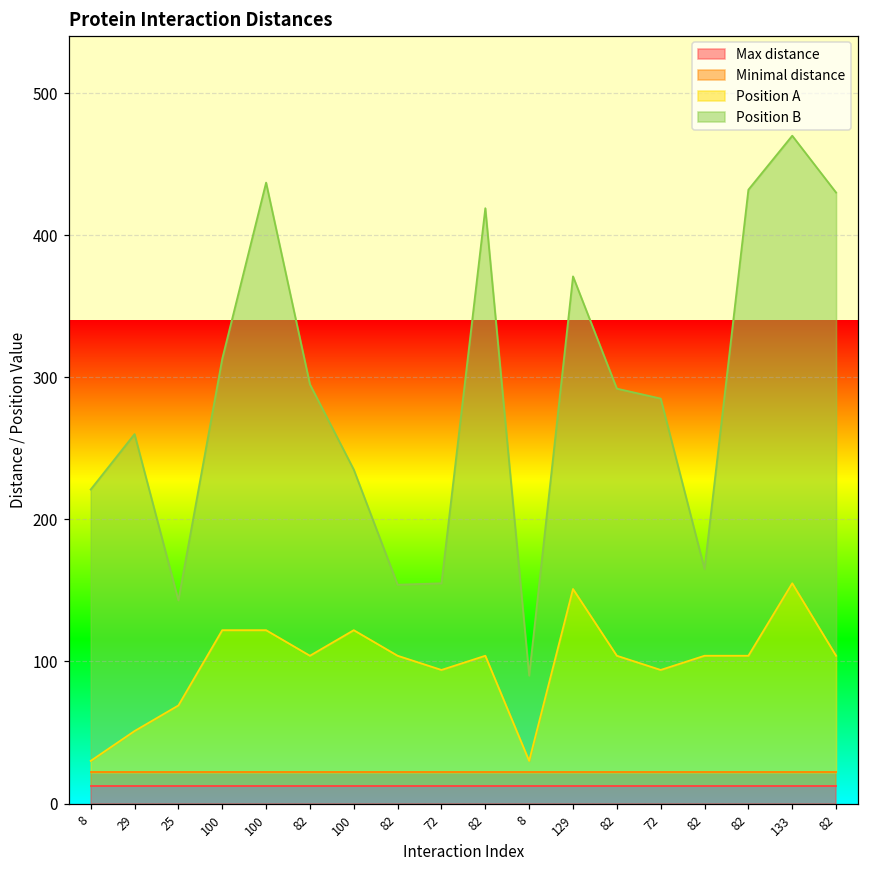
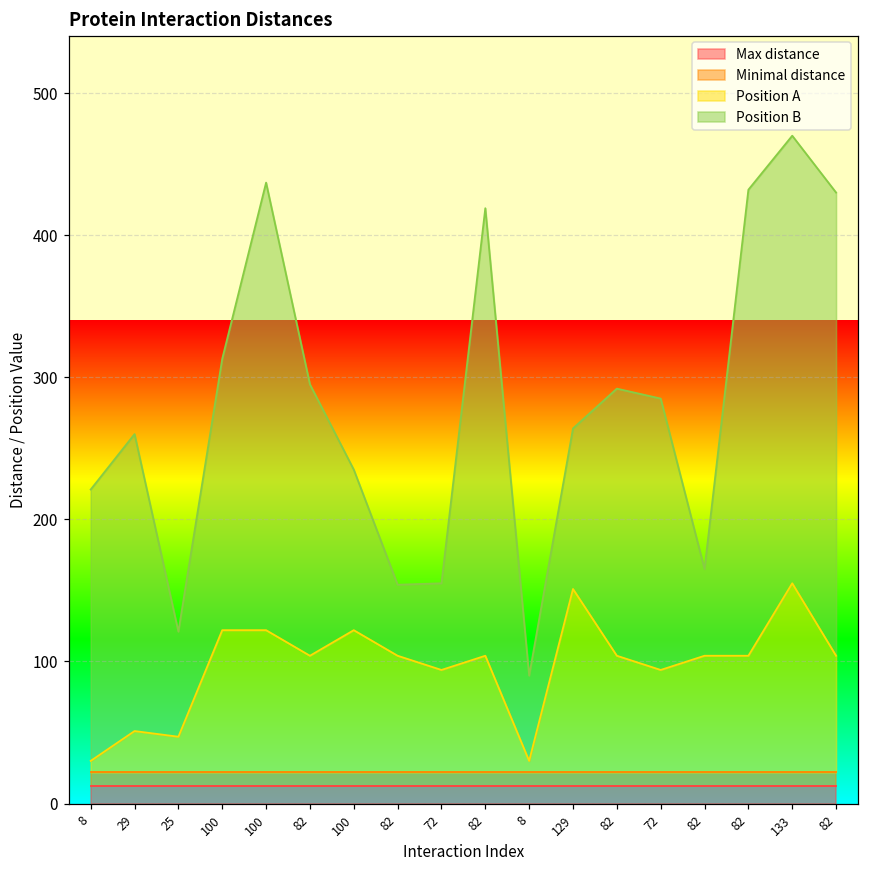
Position A, 25: 69 -> 47
Position B, 129: 220 -> 113
